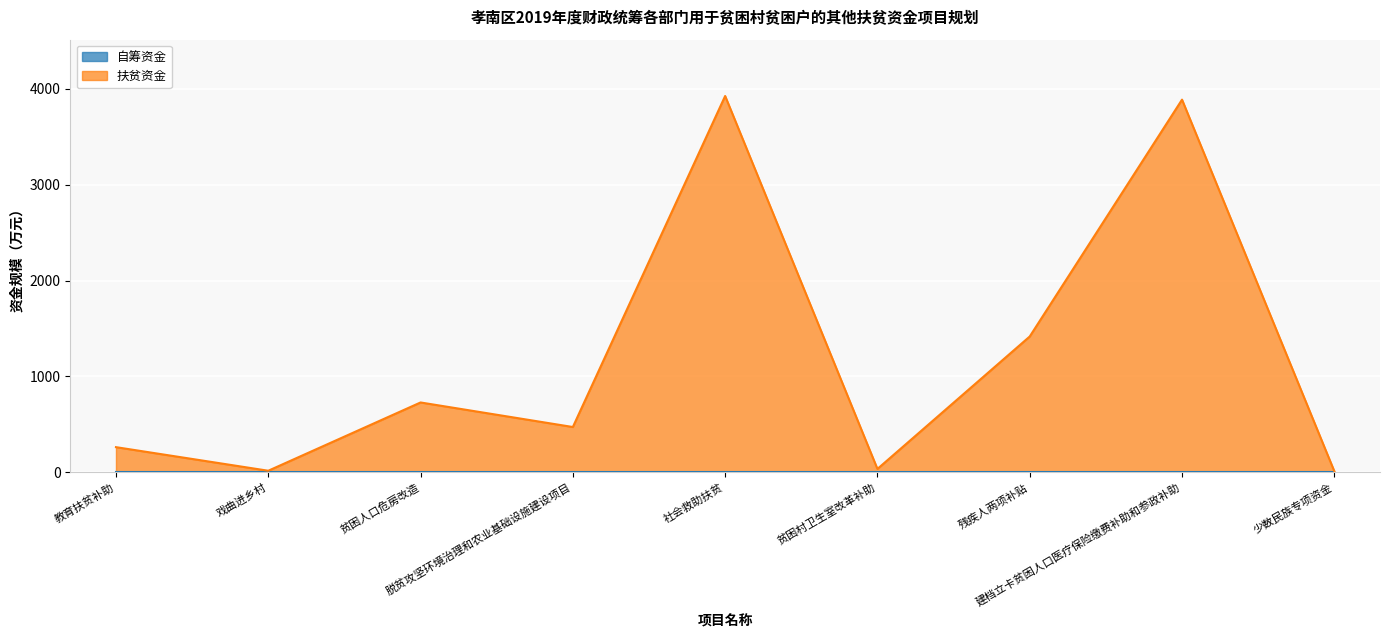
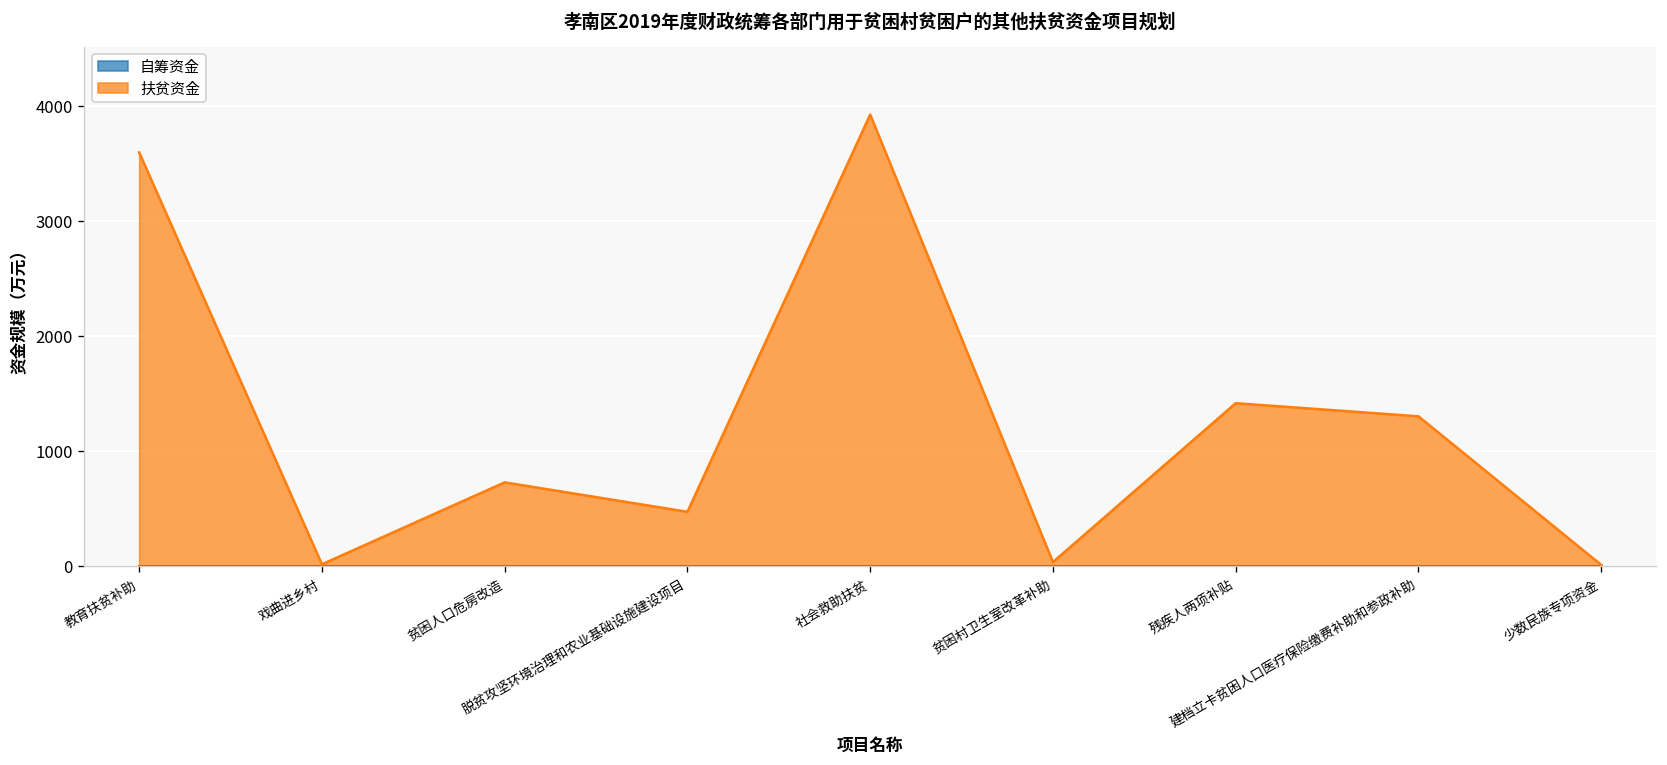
扶贫资金, 教育扶贫补助: 300 -> 3600
扶贫资金, 建档立卡贫困人口医疗保险缴费补助和参政补助: 3900 -> 1300
